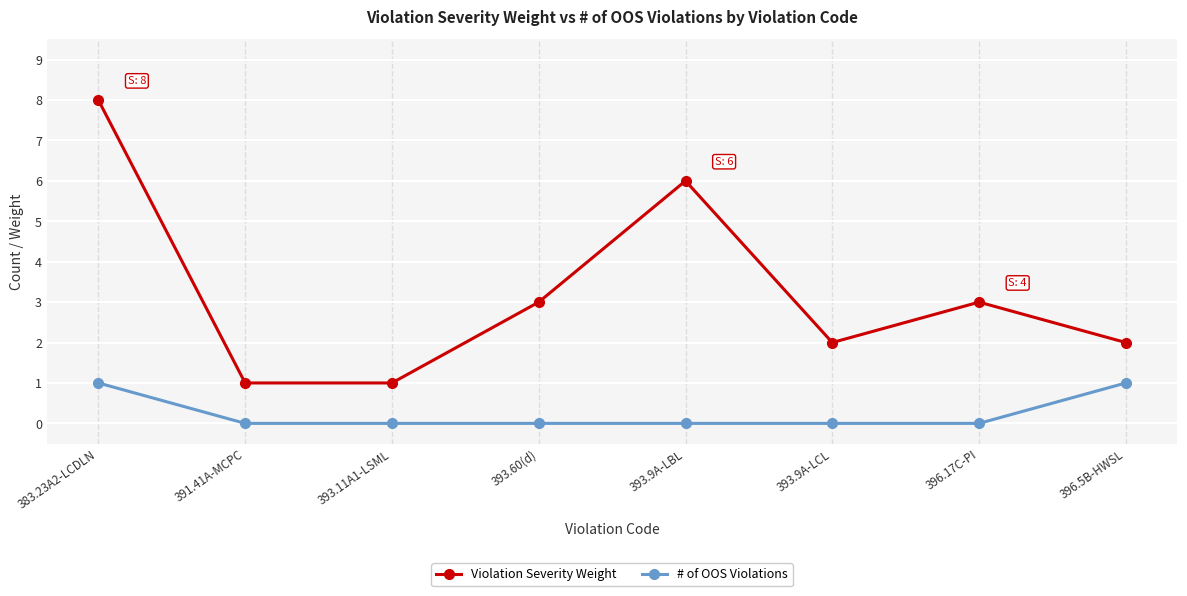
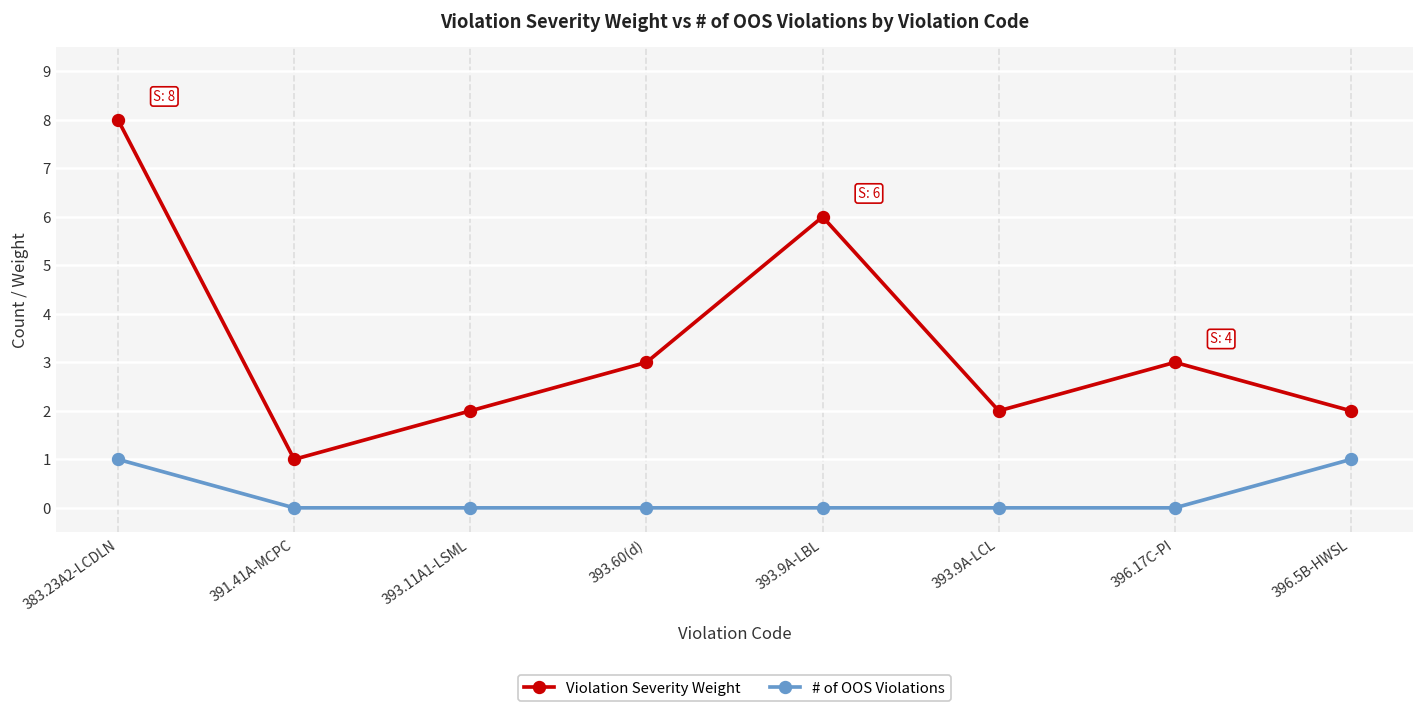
Violation Severity Weight, 393.11A1-LSML: 1 -> 2
